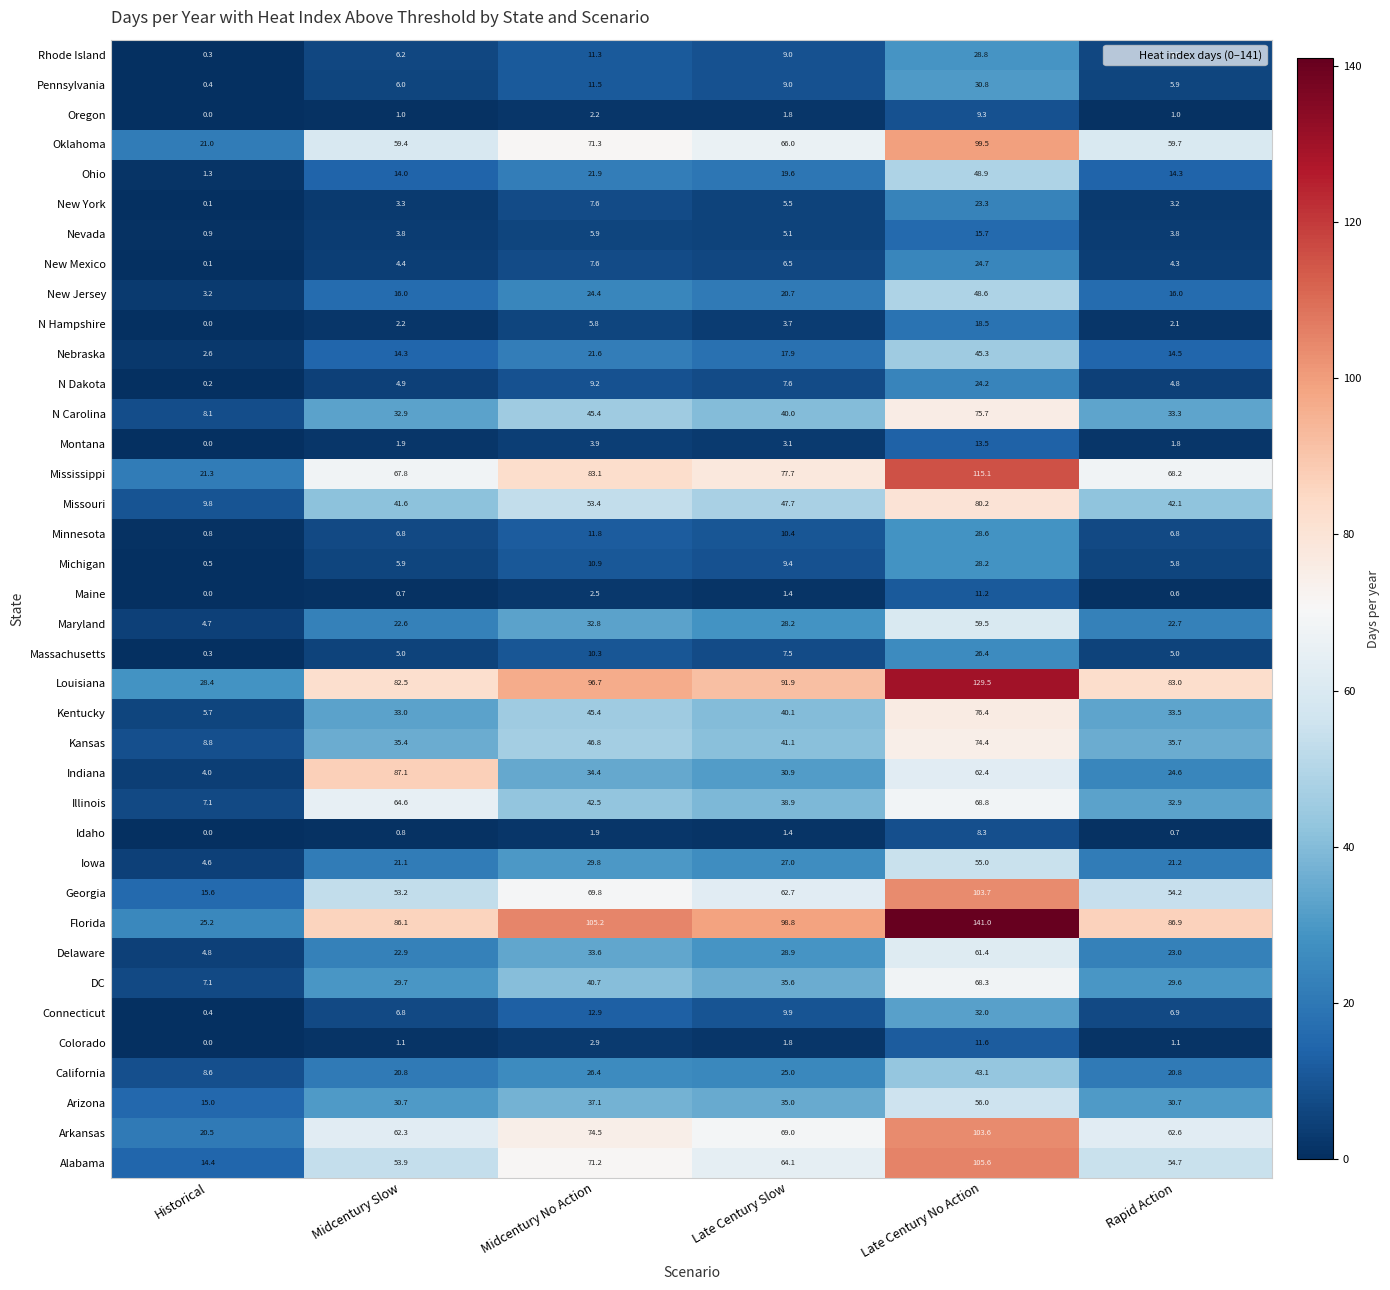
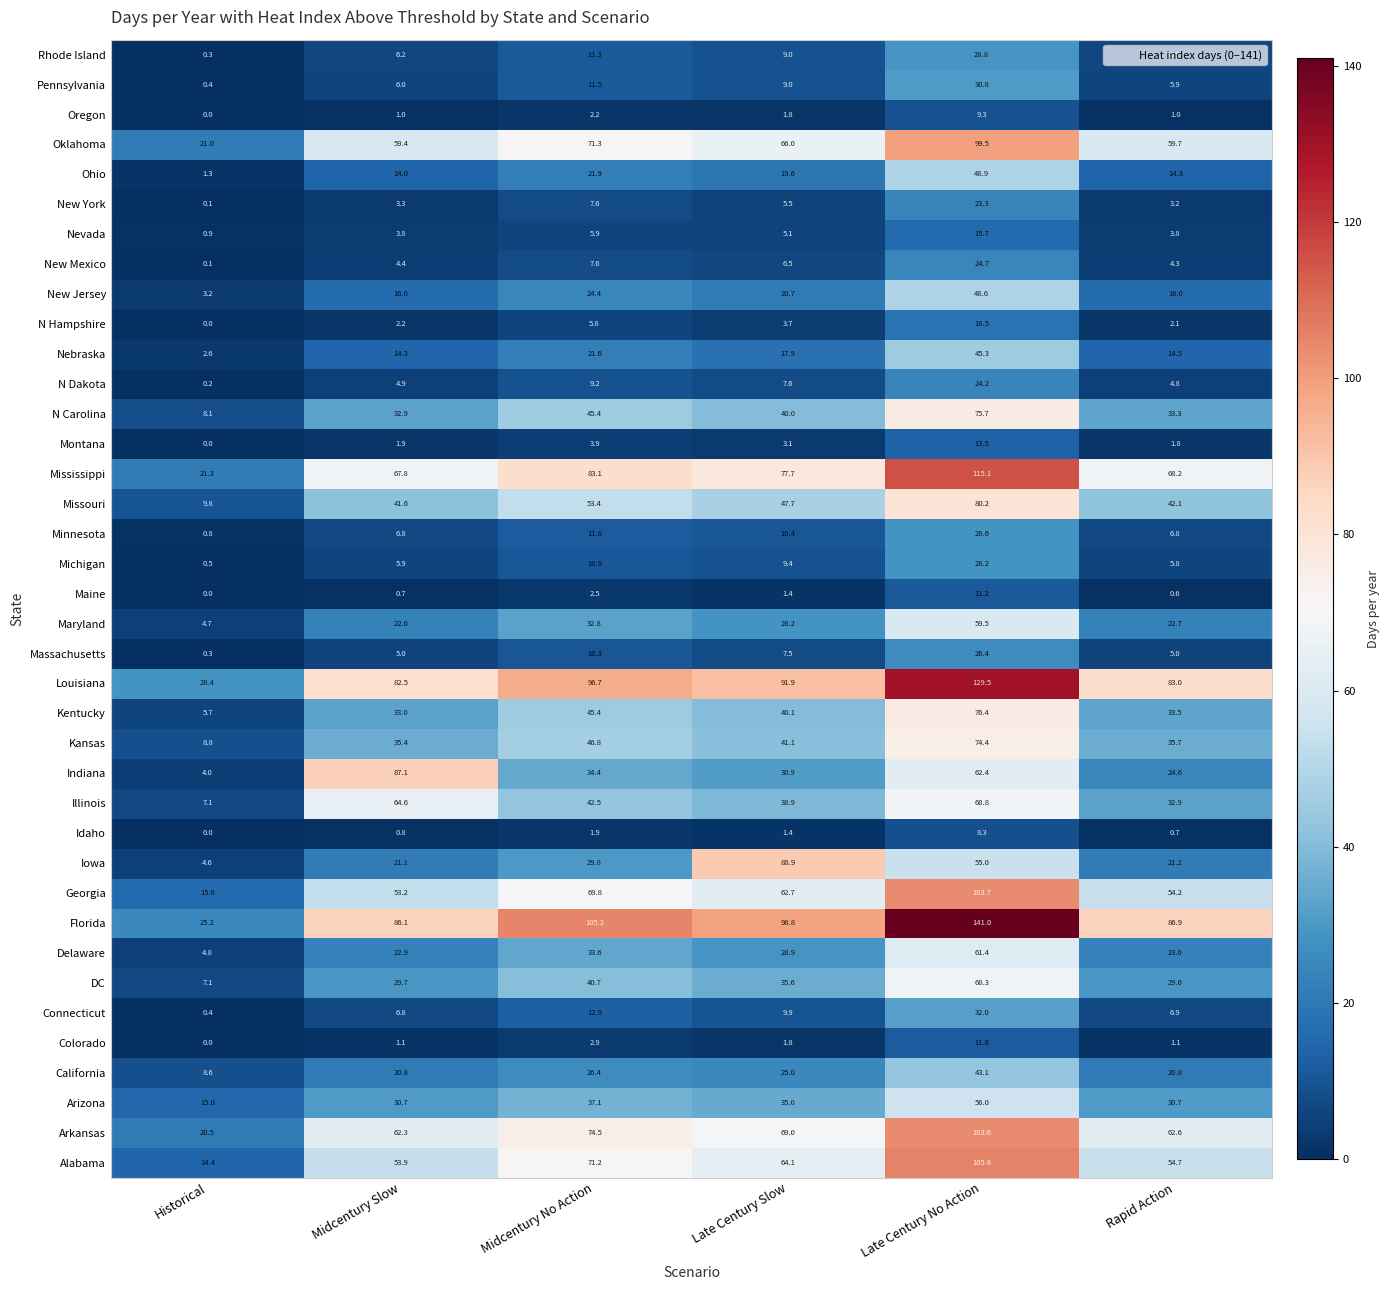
Iowa, Late Century Slow: 27.0 -> 88.9
